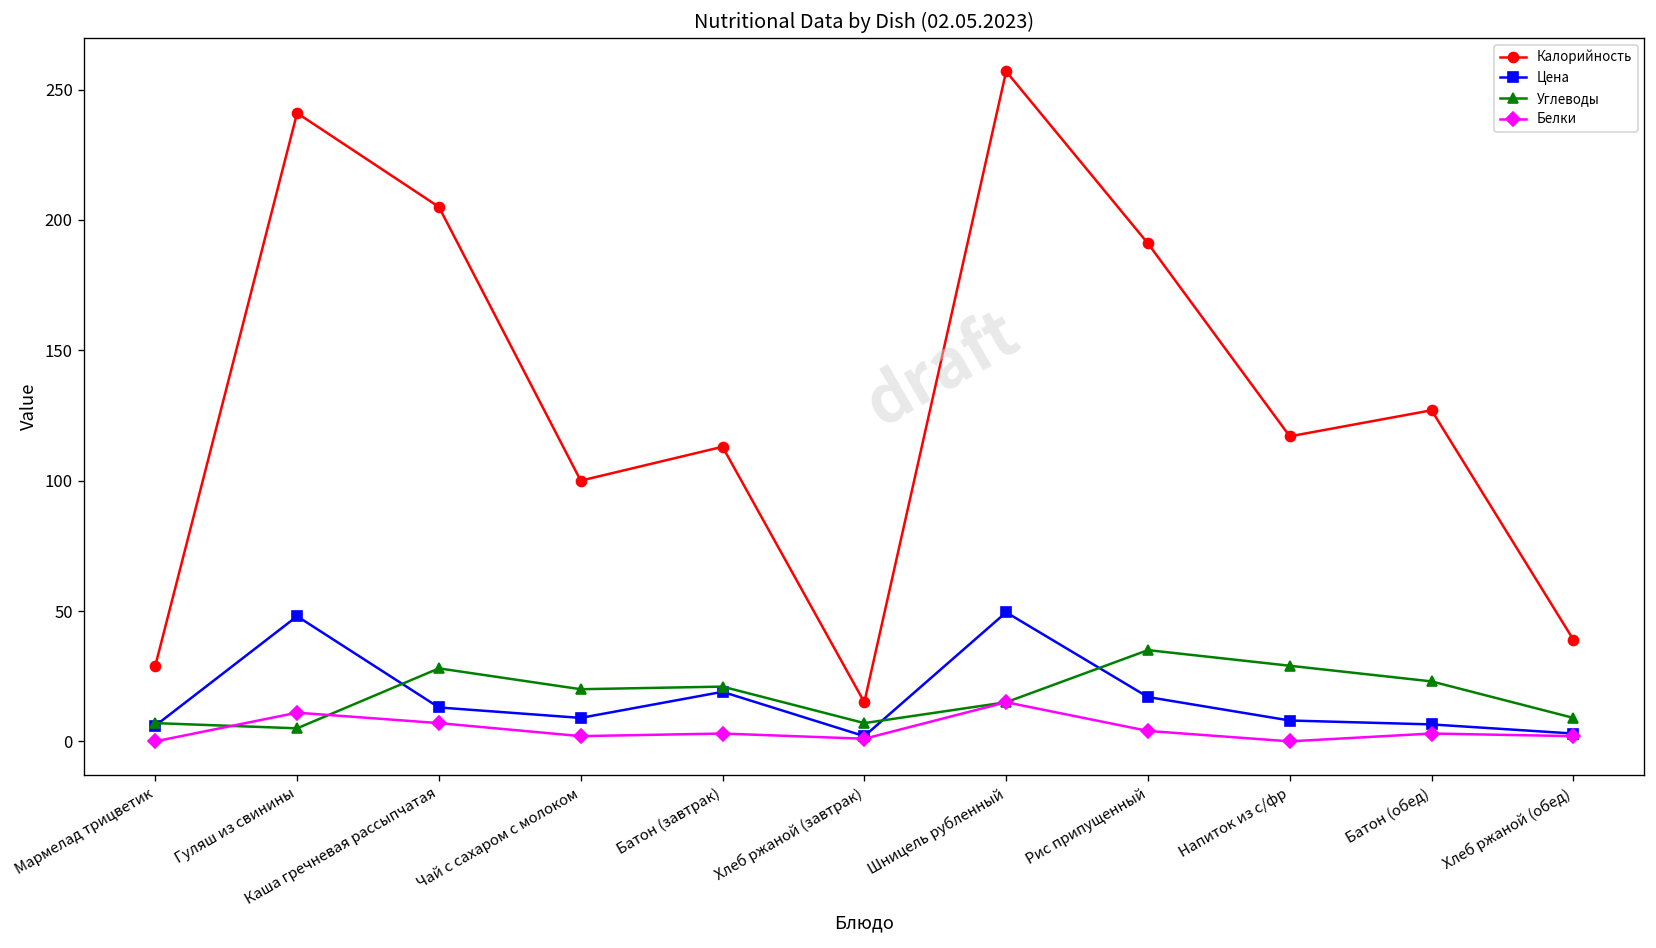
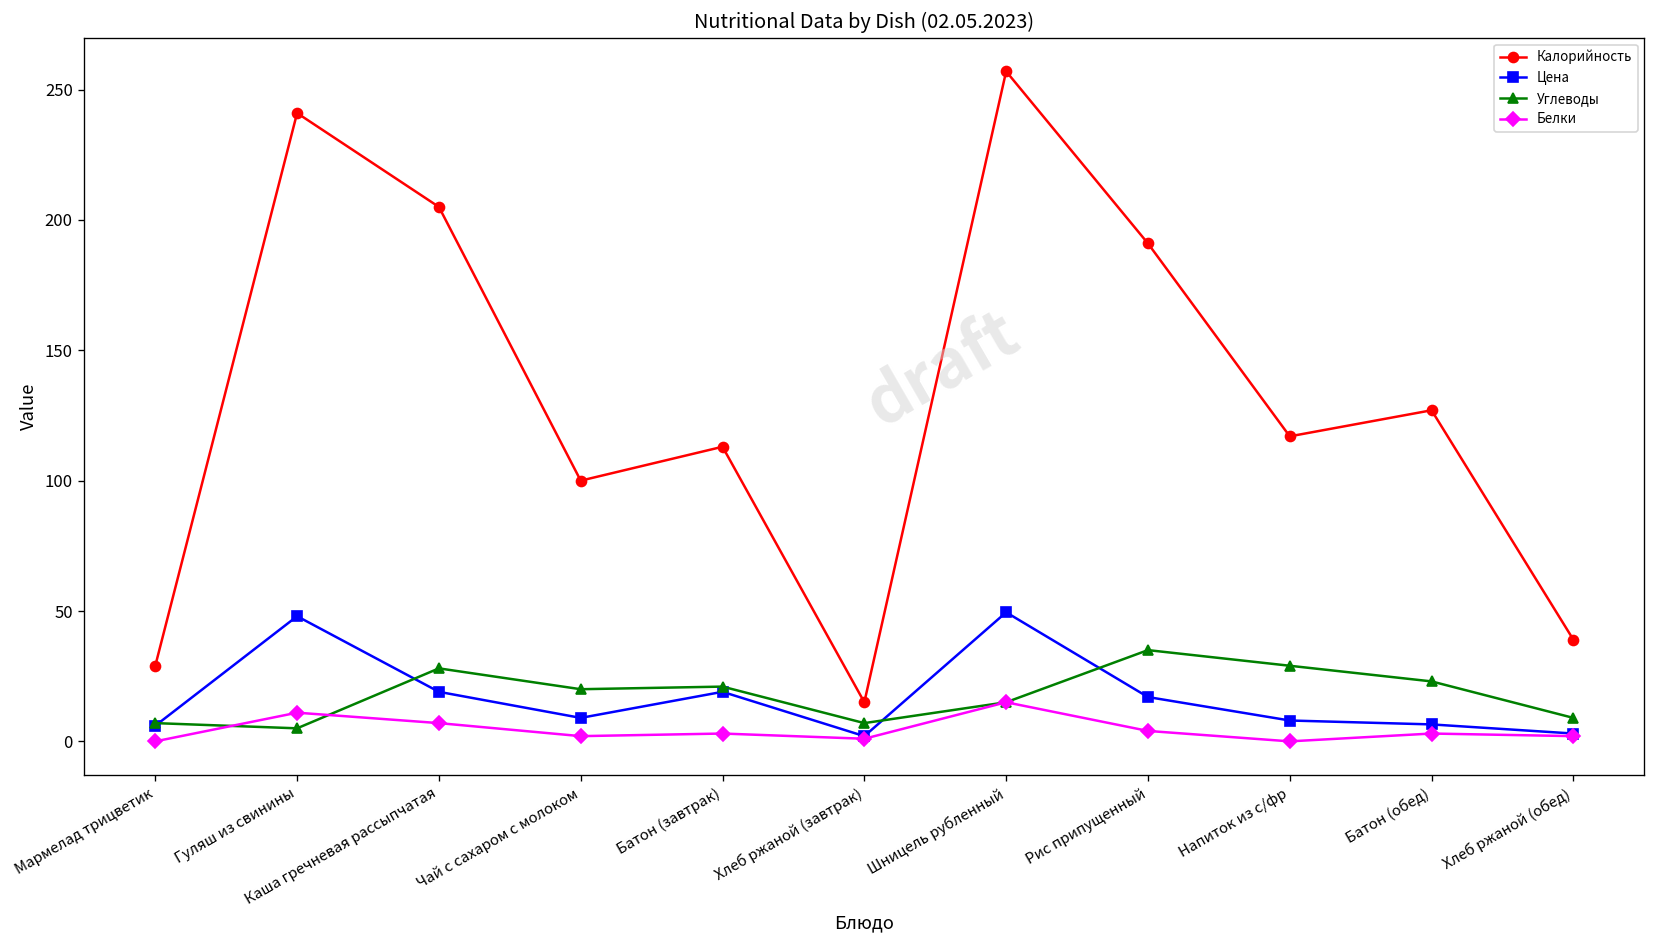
Цена, Каша гречневая рассыпчатая: 13 -> 19
